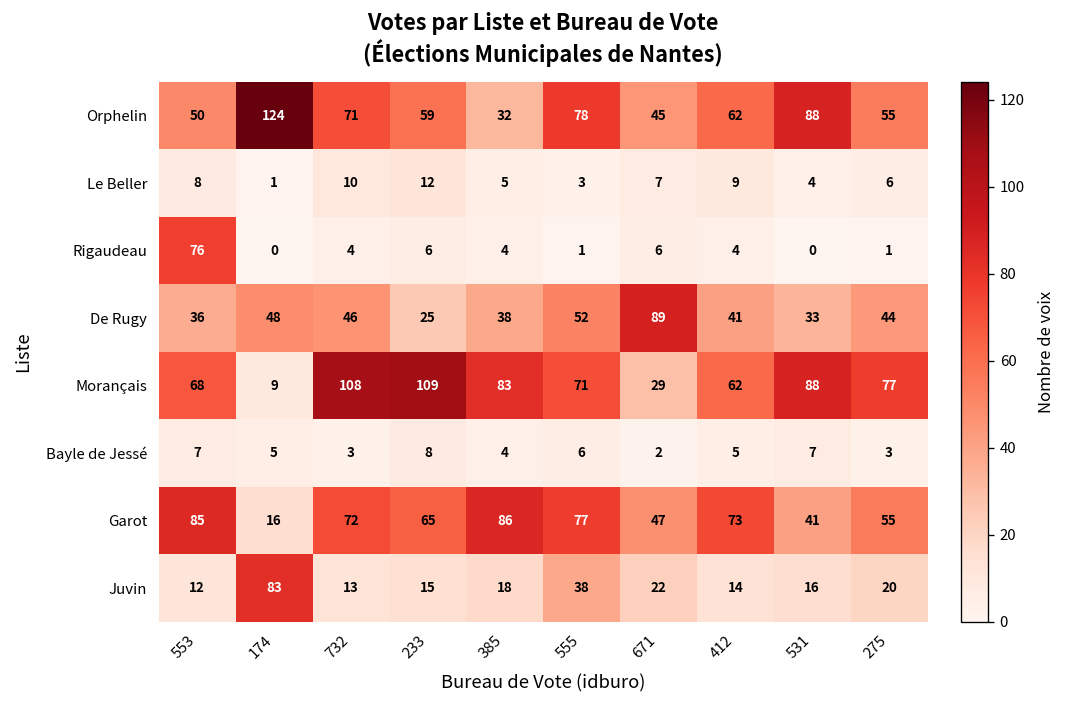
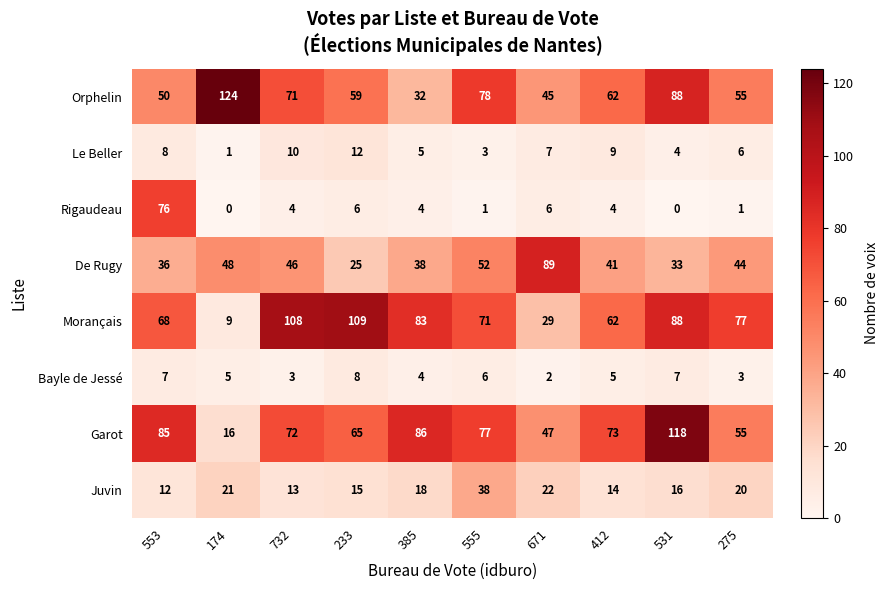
Garot, 531: 41 -> 118
Juvin, 174: 83 -> 21
